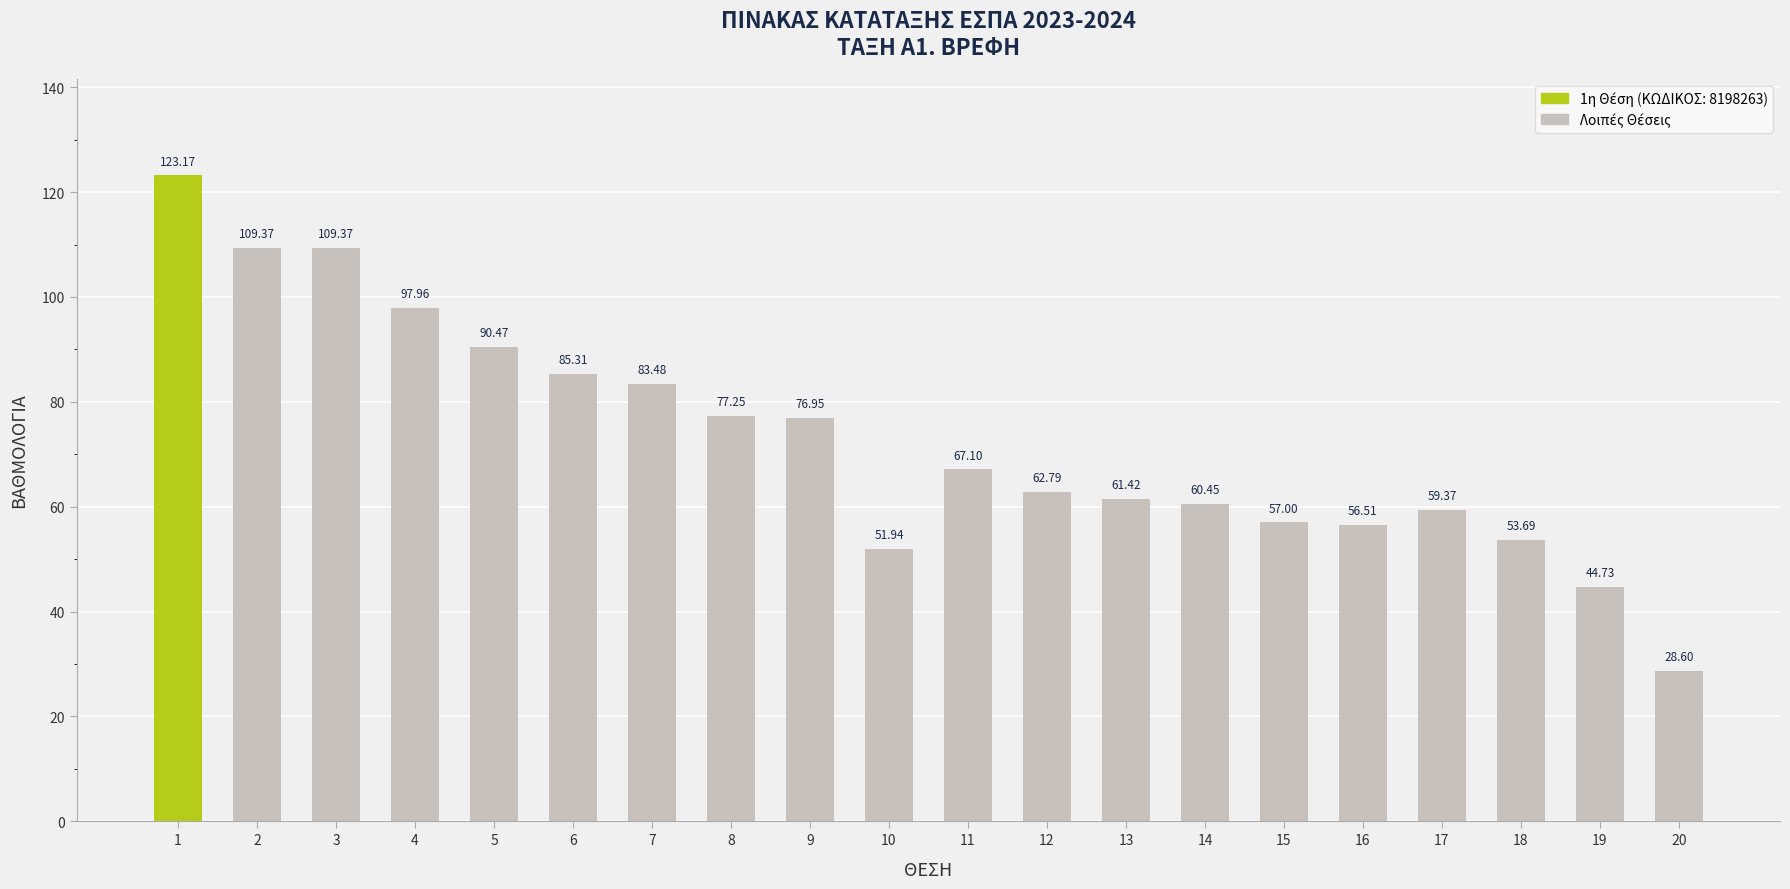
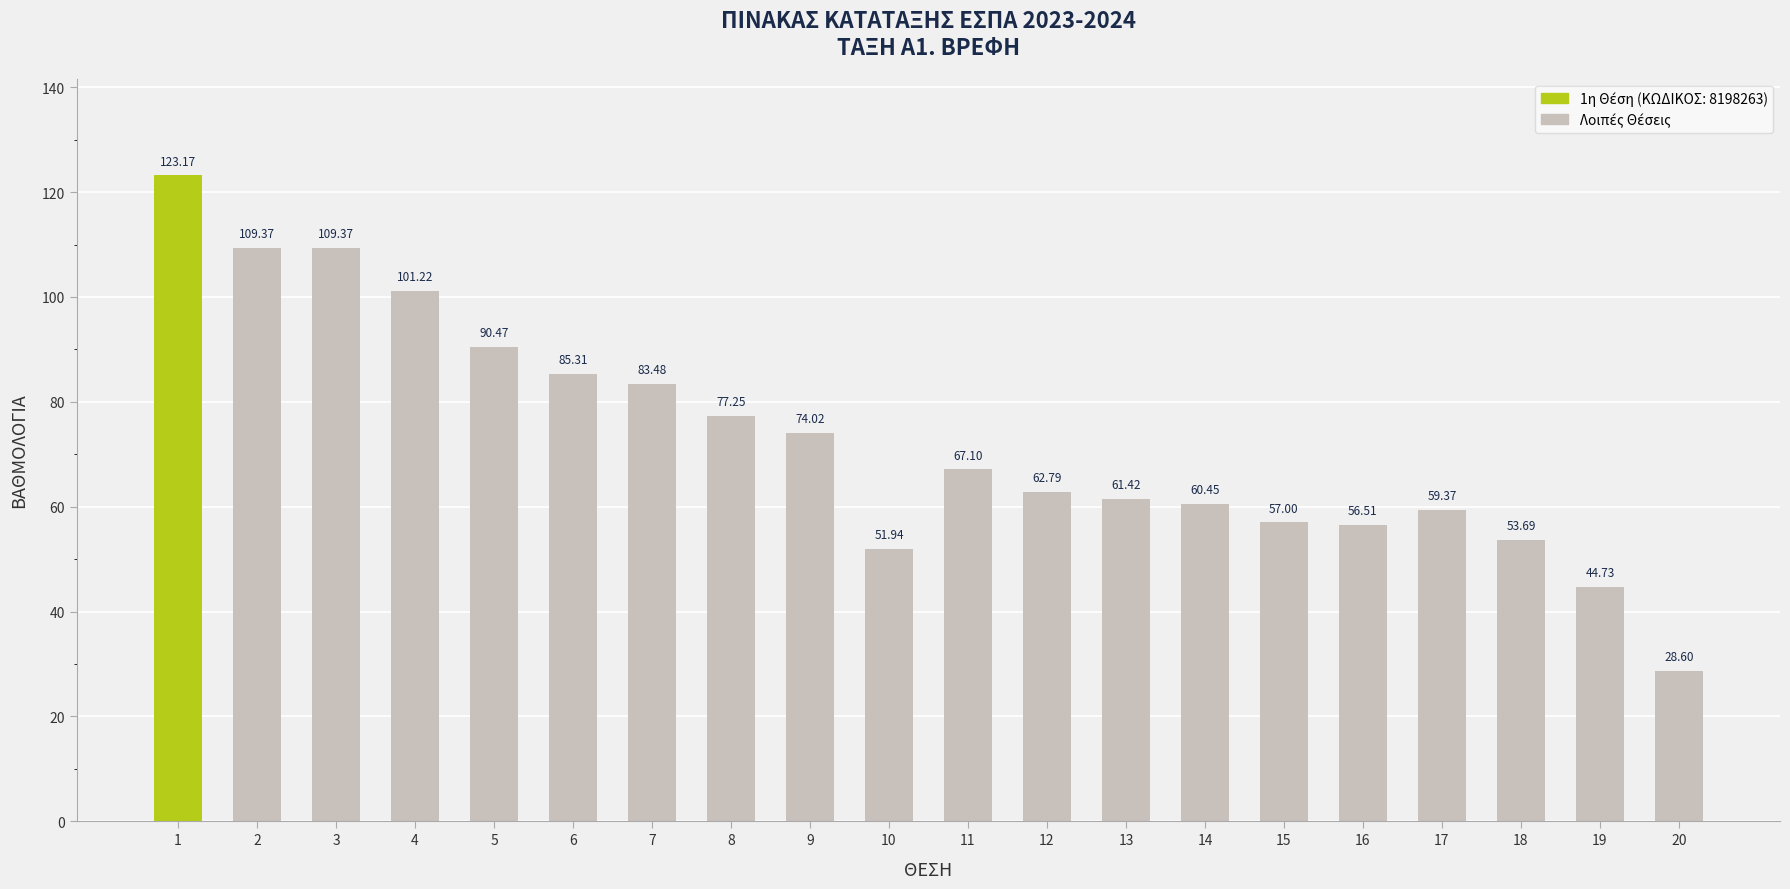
4: 97.96 -> 101.22
9: 76.95 -> 74.02
